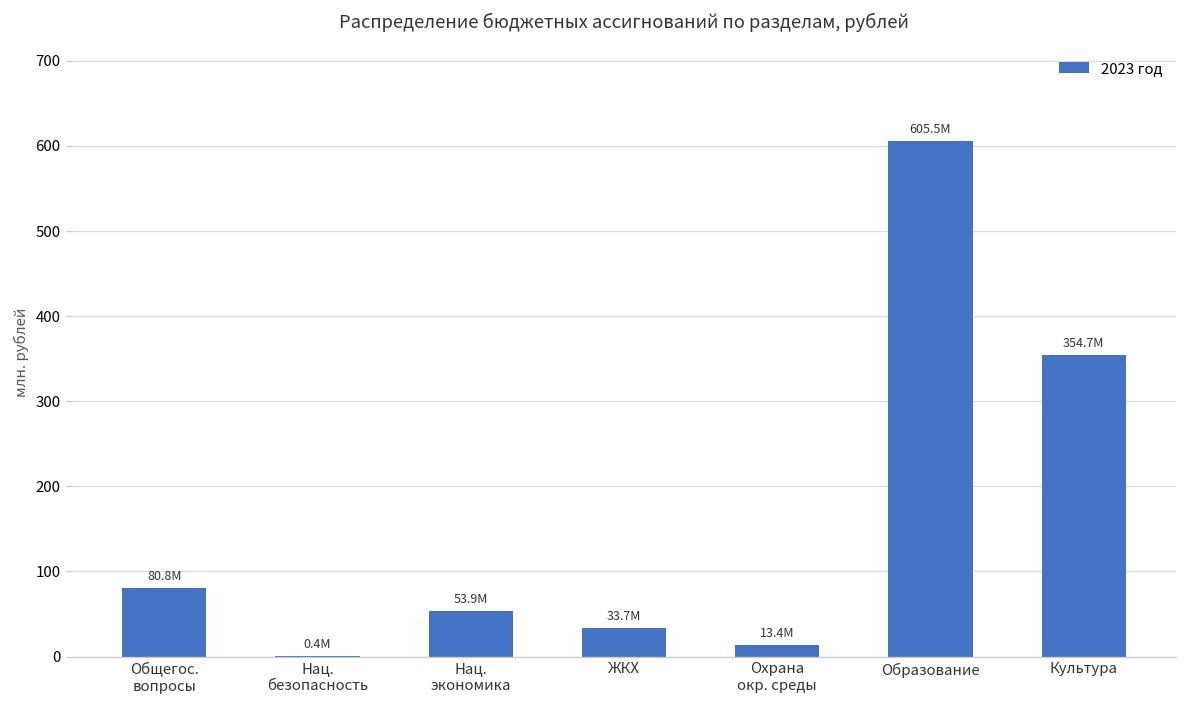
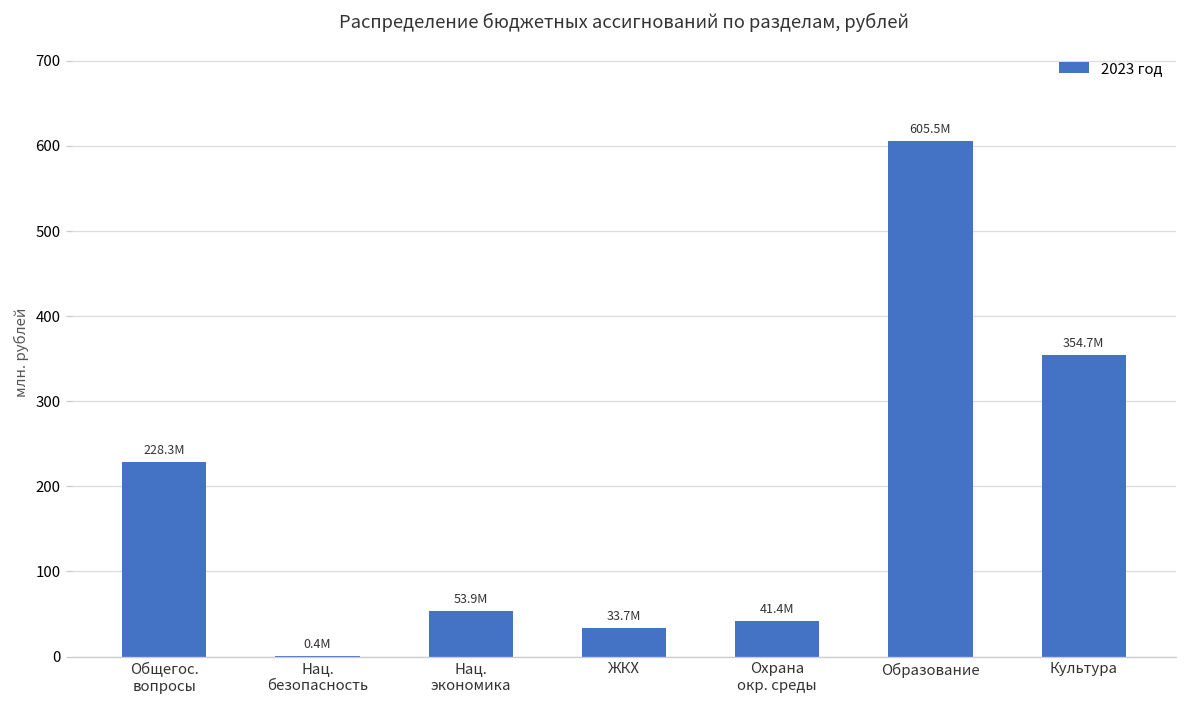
Общегос. вопросы: 80.8M -> 228.3M
Охрана окр. среды: 13.4M -> 41.4M
